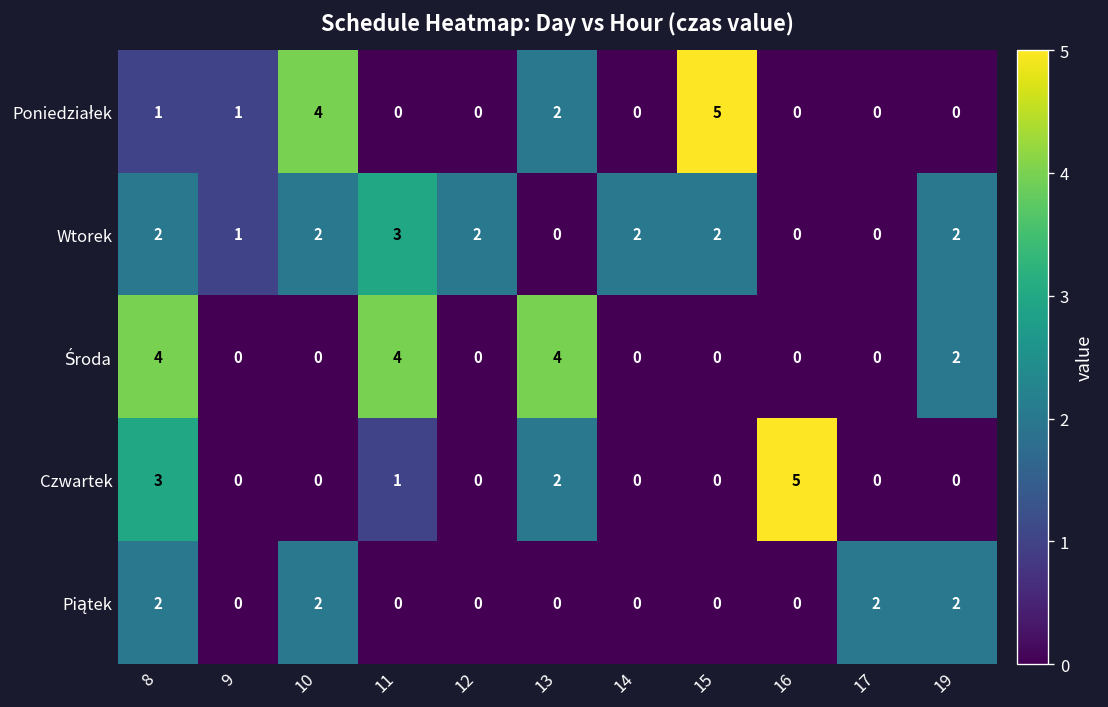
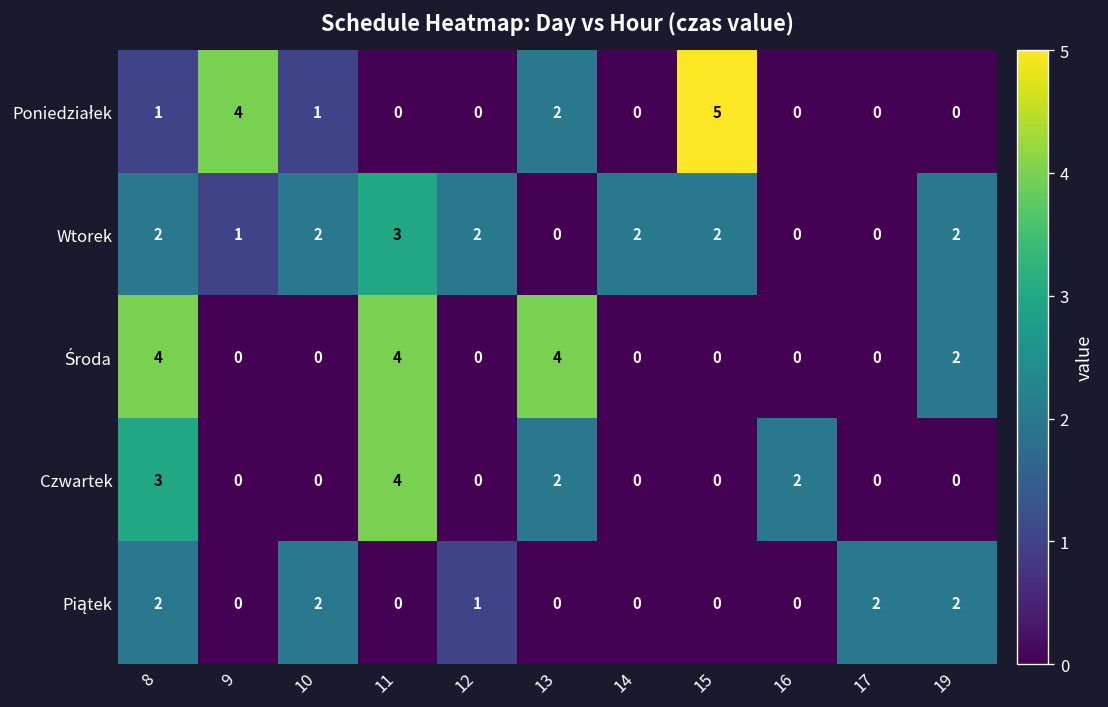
Poniedziałek, 9: 1 -> 4
Poniedziałek, 10: 4 -> 1
Czwartek, 11: 1 -> 4
Czwartek, 16: 5 -> 2
Piątek, 12: 0 -> 1
